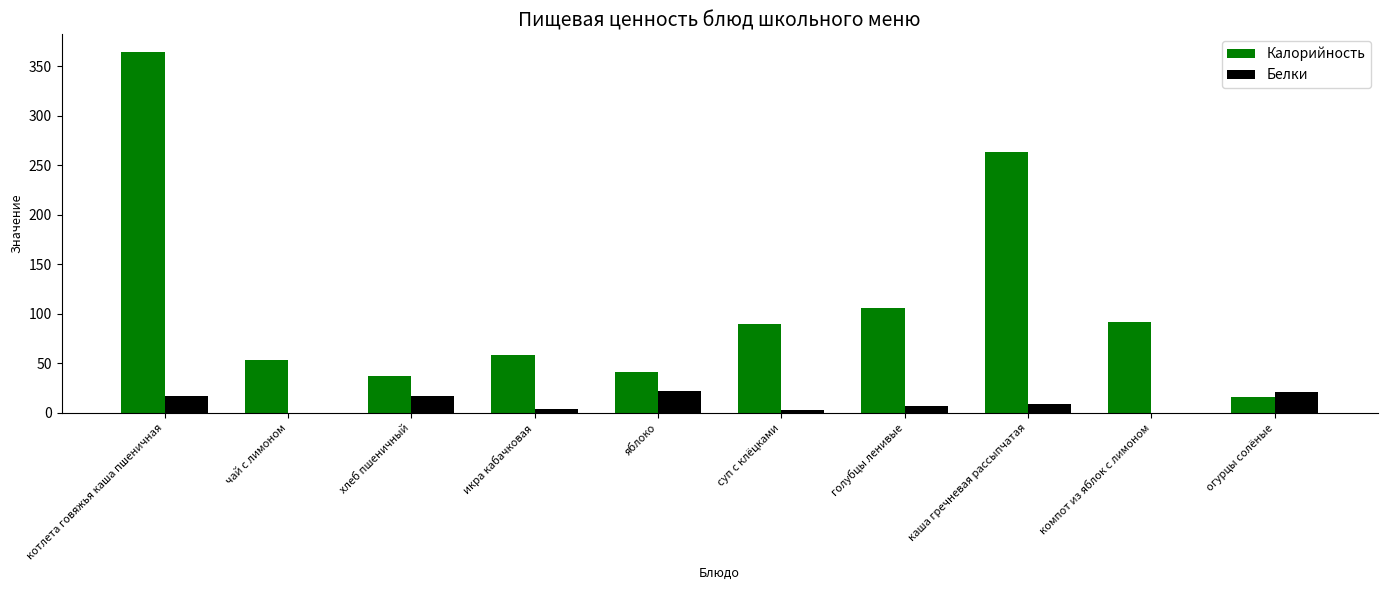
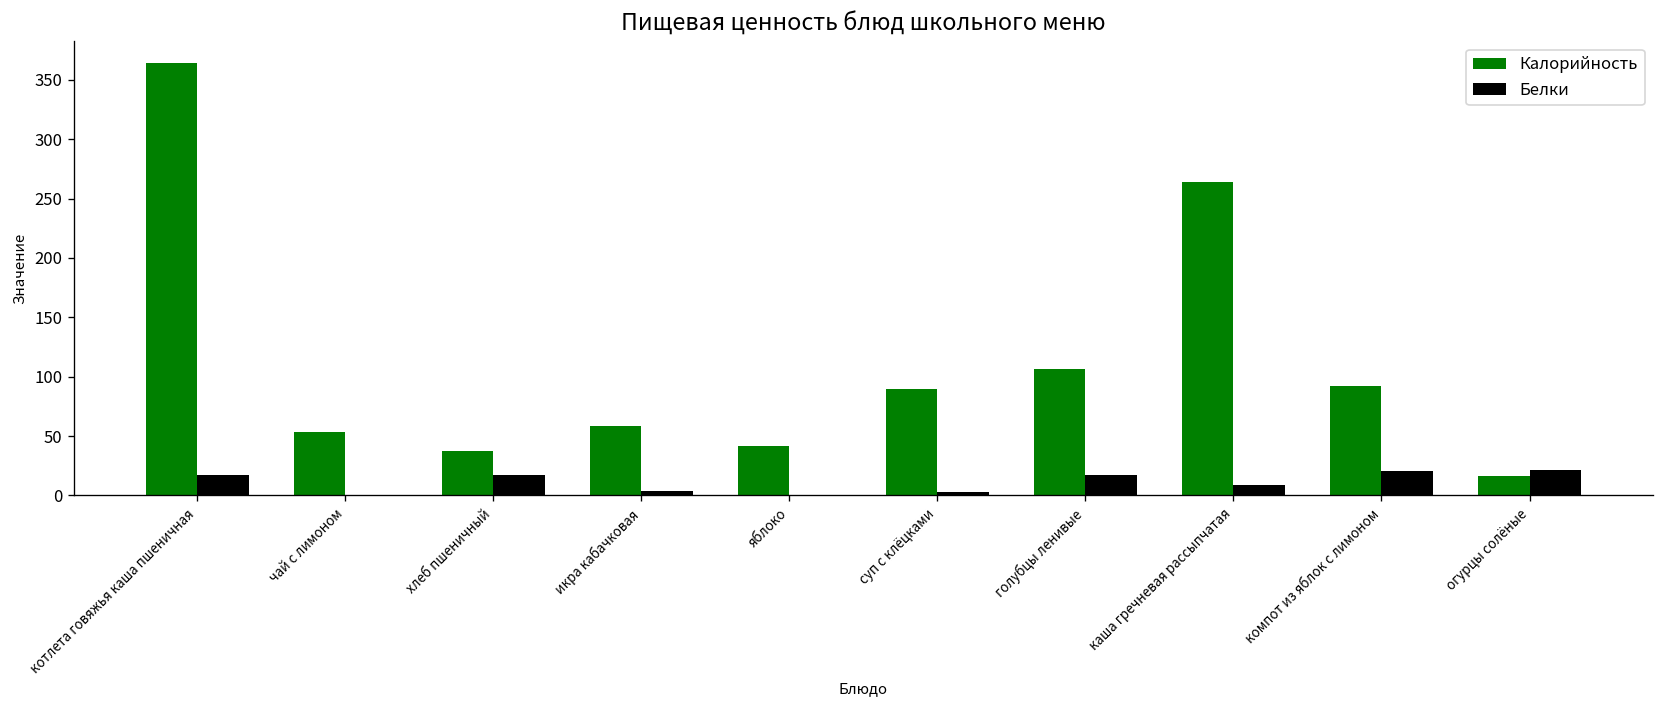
Белки, яблоко: 20 -> 0
Белки, голубцы ленивые: 10 -> 20
Белки, компот из яблок с лимоном: 0 -> 20
